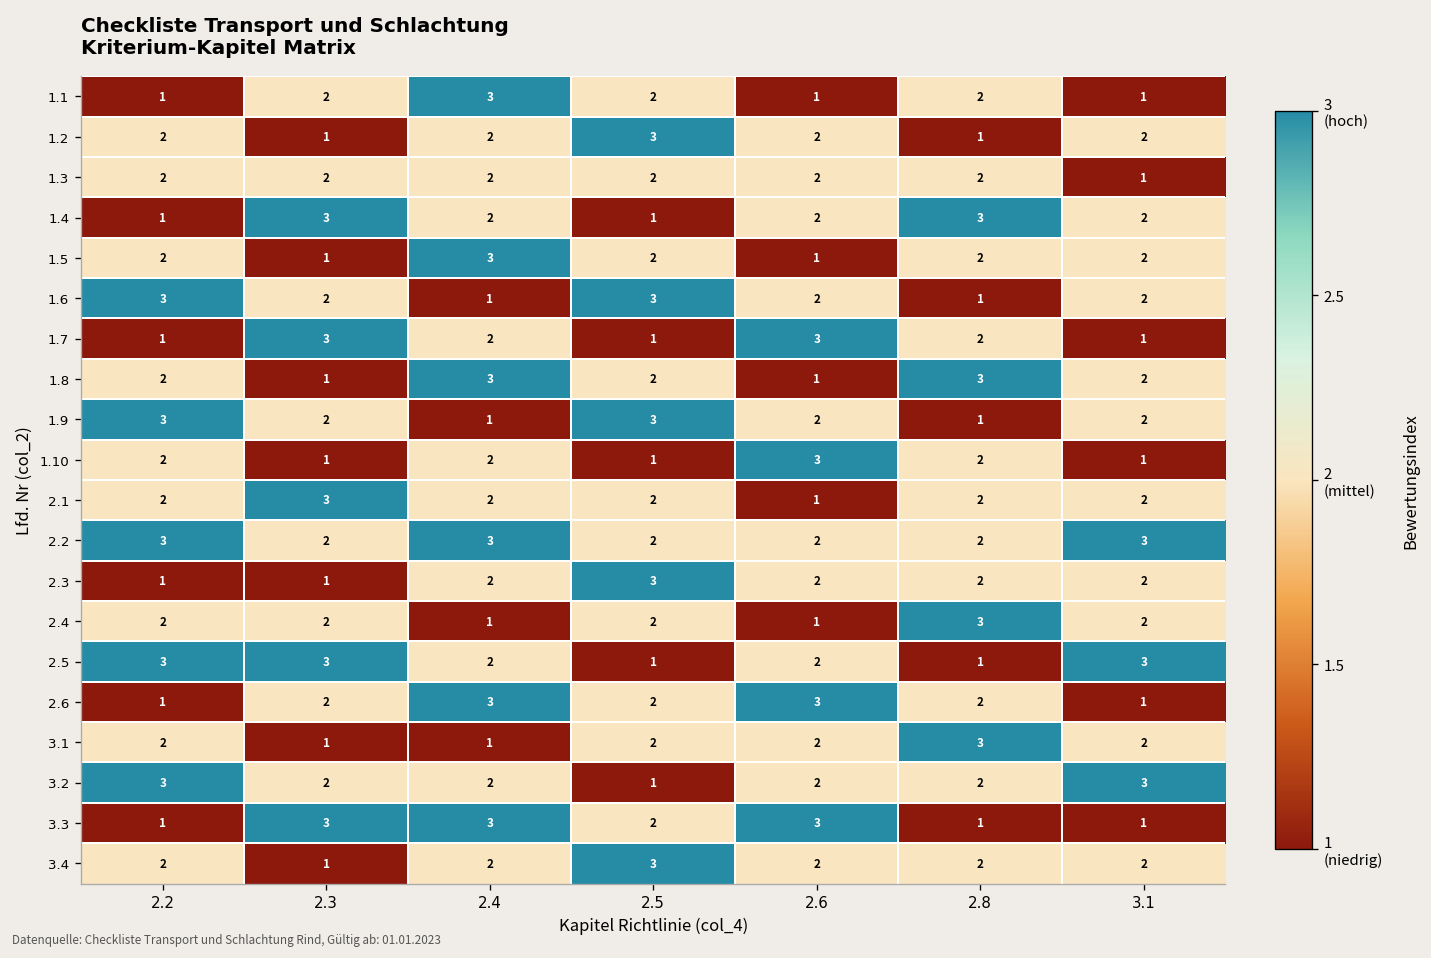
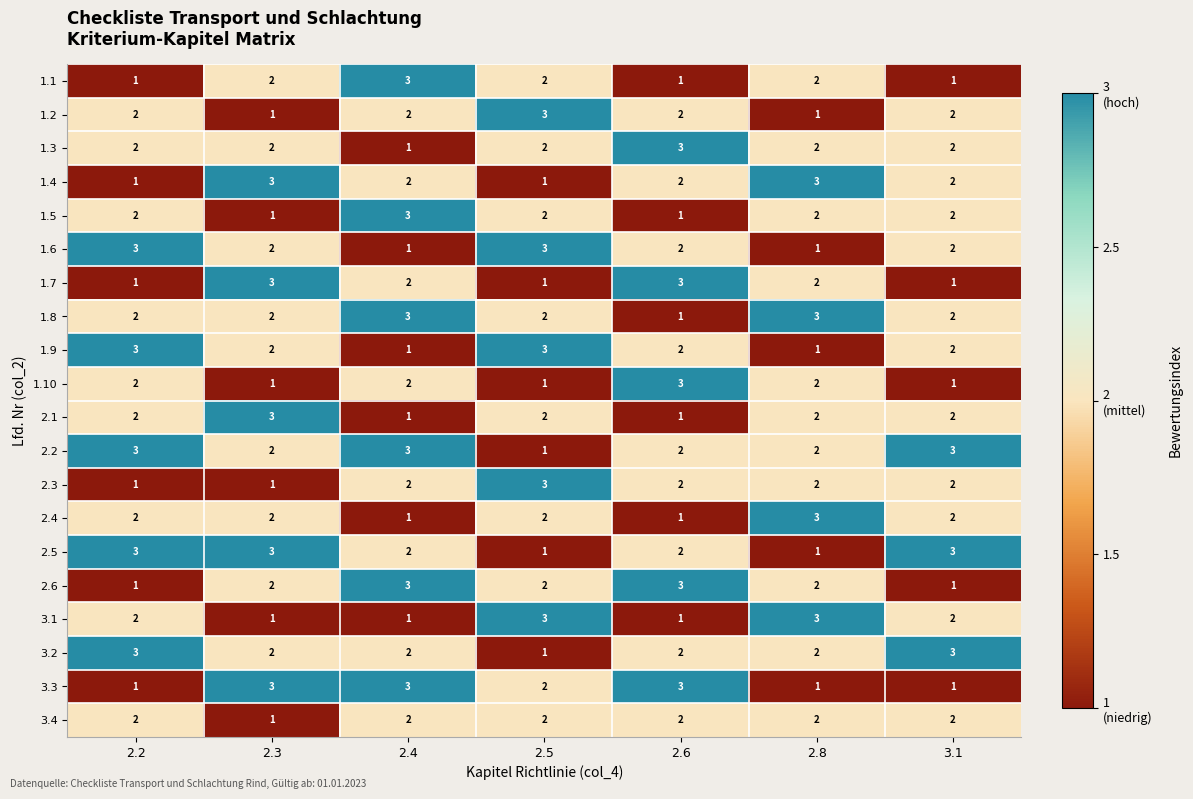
1.3, 2.4: 2 -> 1
1.3, 2.6: 2 -> 3
1.3, 3.1: 1 -> 2
1.8, 2.3: 1 -> 2
2.1, 2.4: 2 -> 1
2.2, 2.5: 2 -> 1
3.1, 2.5: 2 -> 3
3.1, 2.6: 2 -> 1
3.4, 2.5: 3 -> 2
